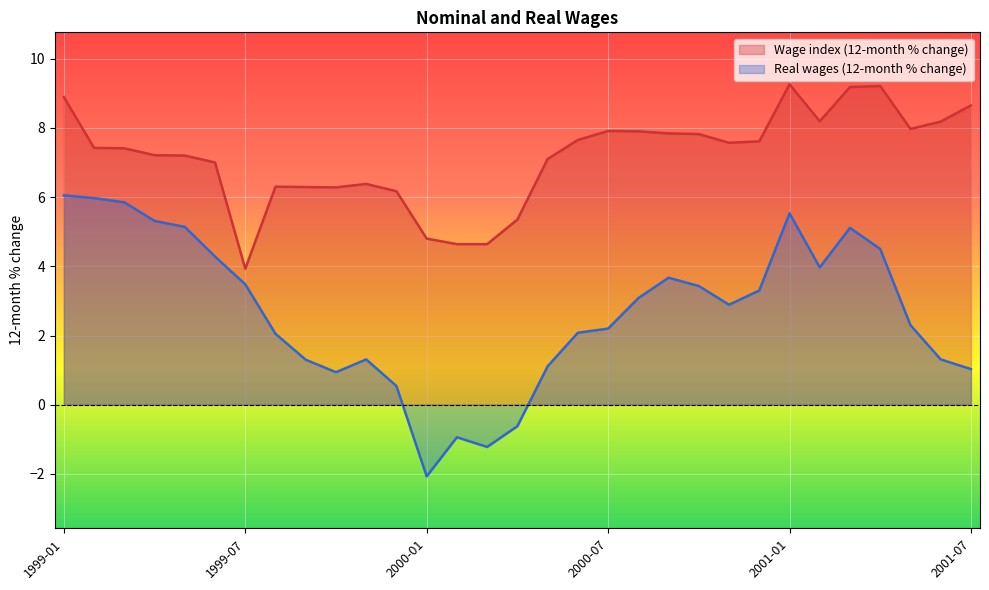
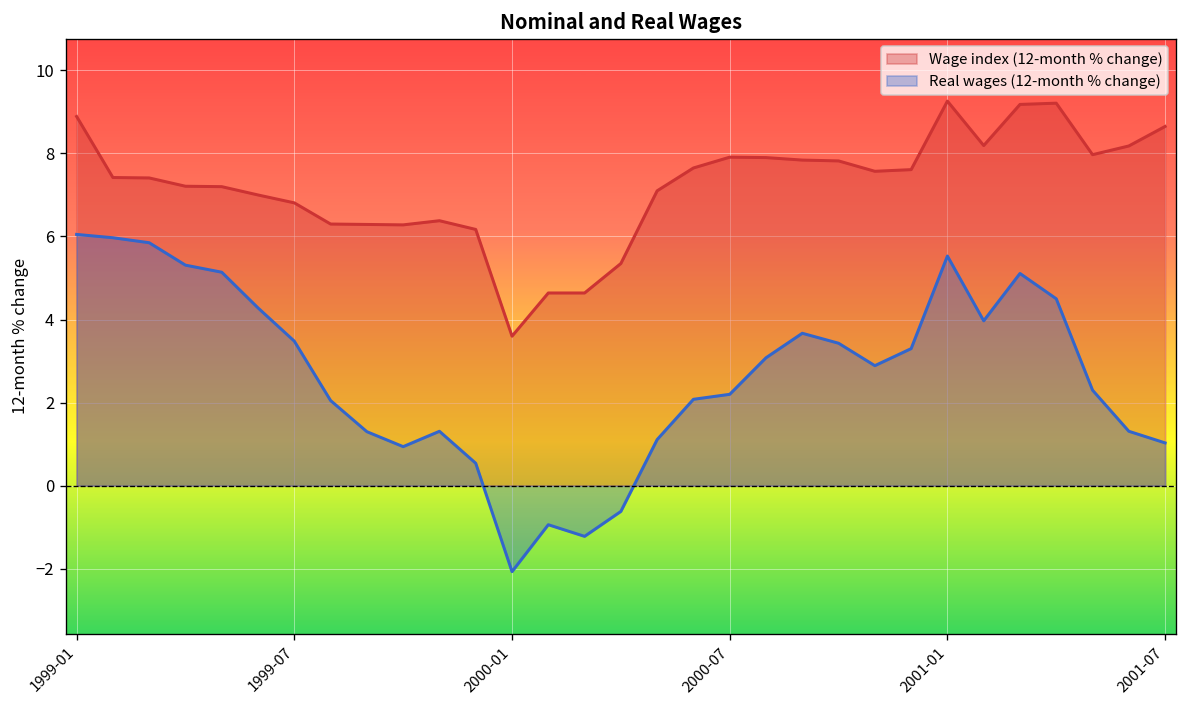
Wage index (12-month % change), 1999-07: 3.9 -> 6.8
Wage index (12-month % change), 2000-01: 4.8 -> 3.6
